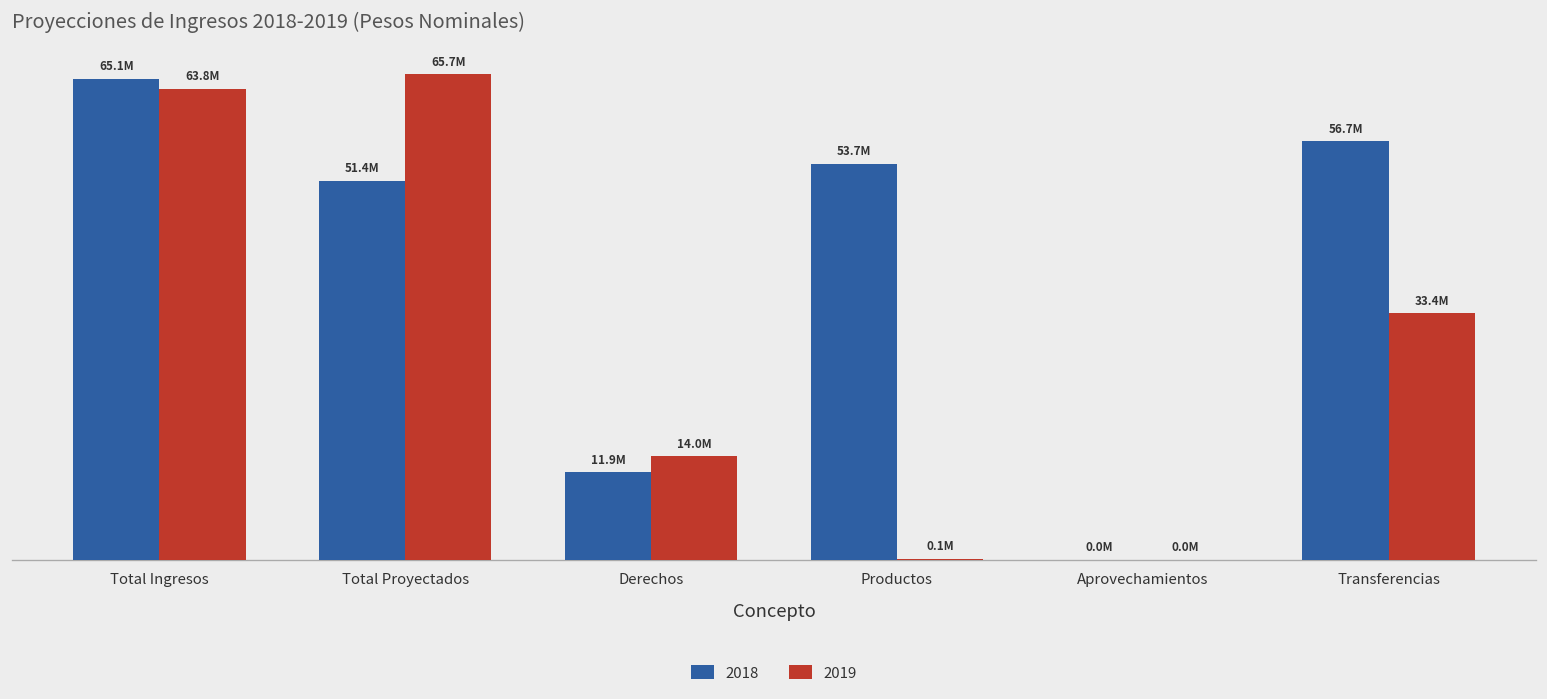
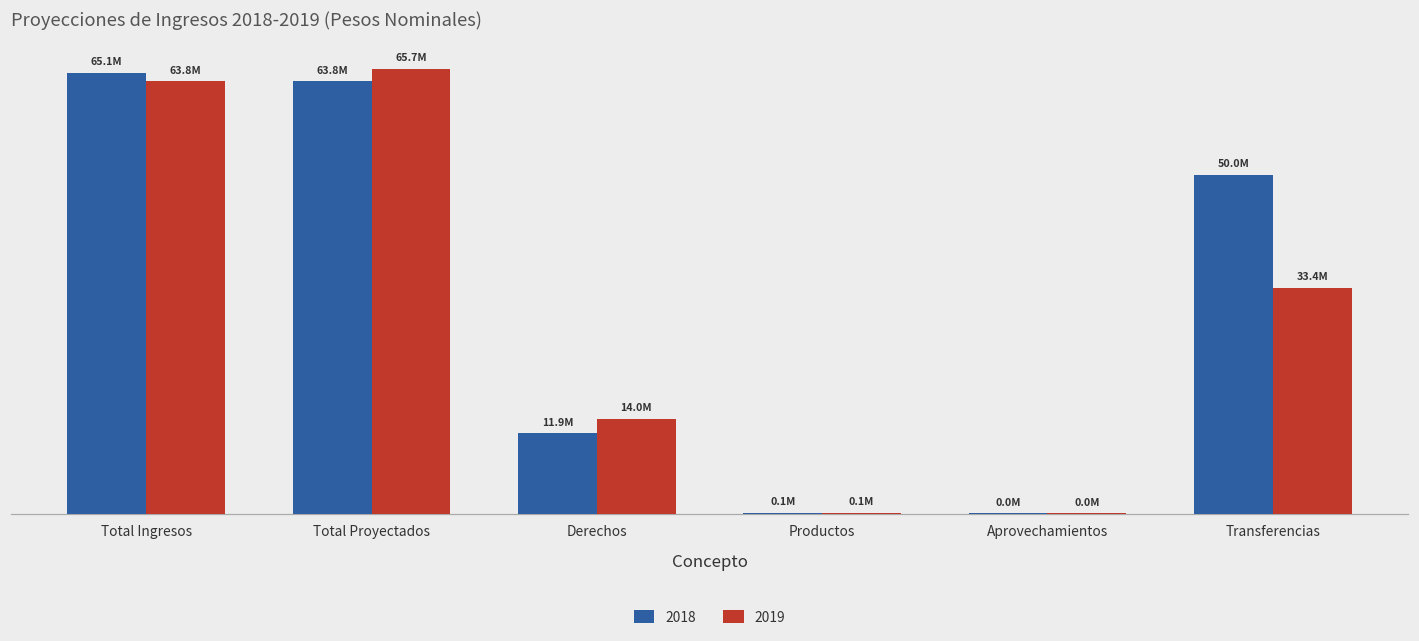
2018, Total Proyectados: 51.4M -> 63.8M
2018, Productos: 53.7M -> 0.1M
2018, Transferencias: 56.7M -> 50.0M
